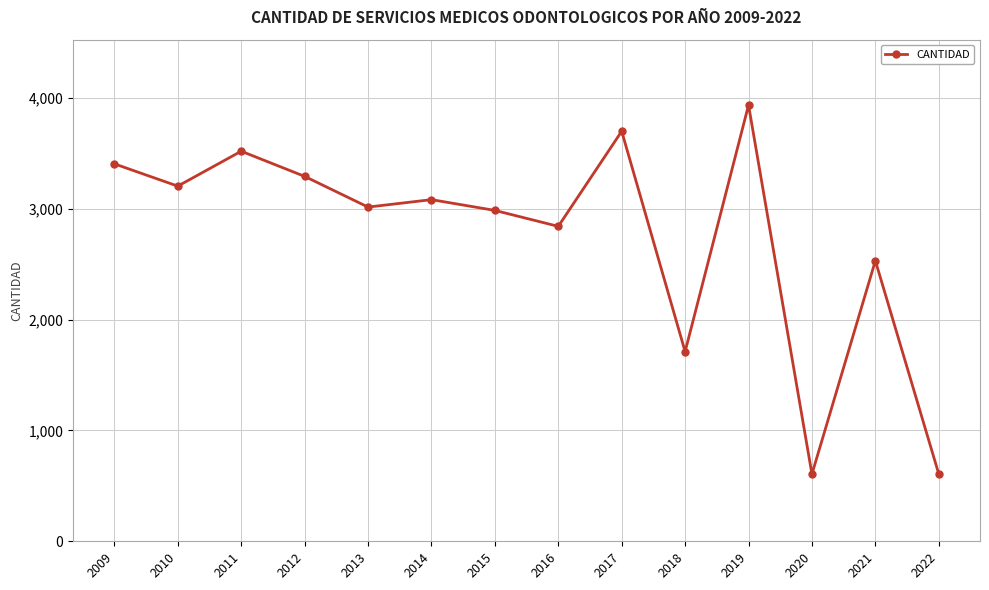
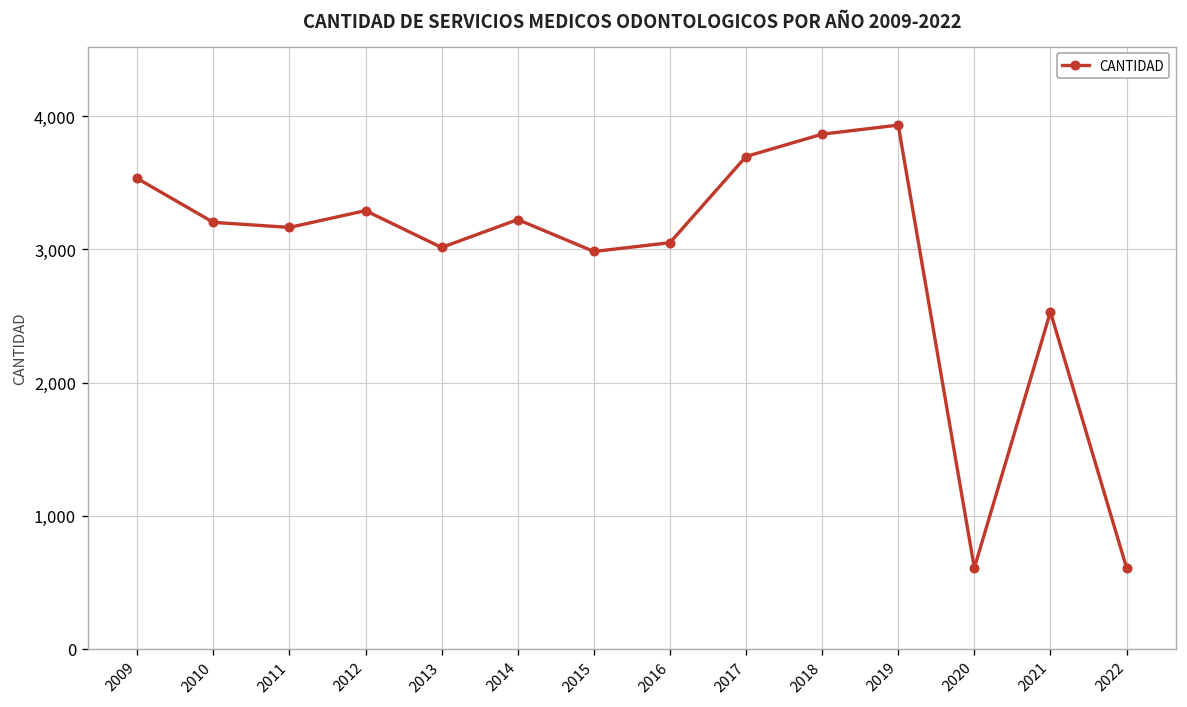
2009: 3,410 -> 3,530
2011: 3,520 -> 3,170
2014: 3,080 -> 3,230
2016: 2,840 -> 3,050
2018: 1,710 -> 3,870
